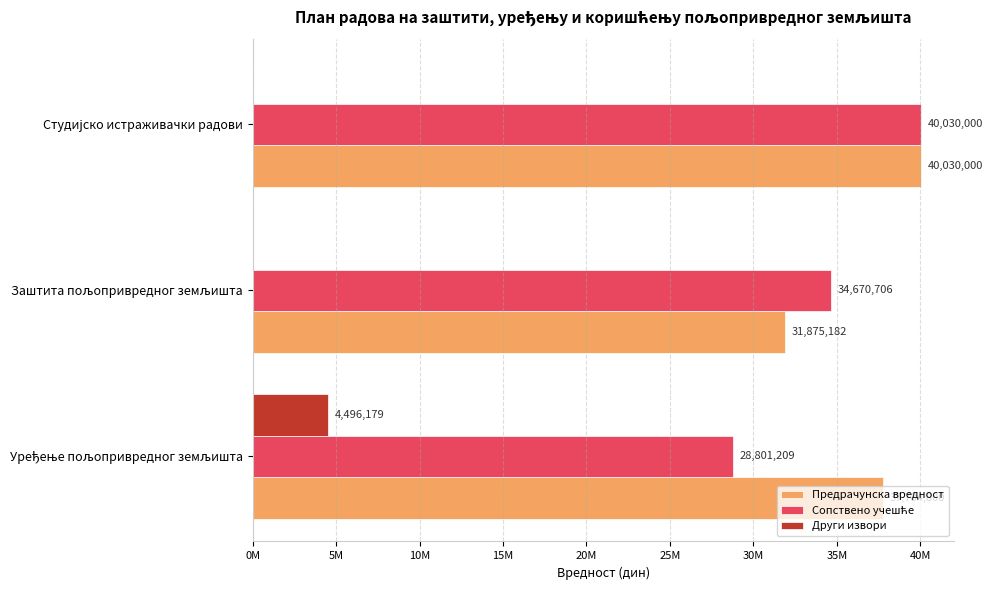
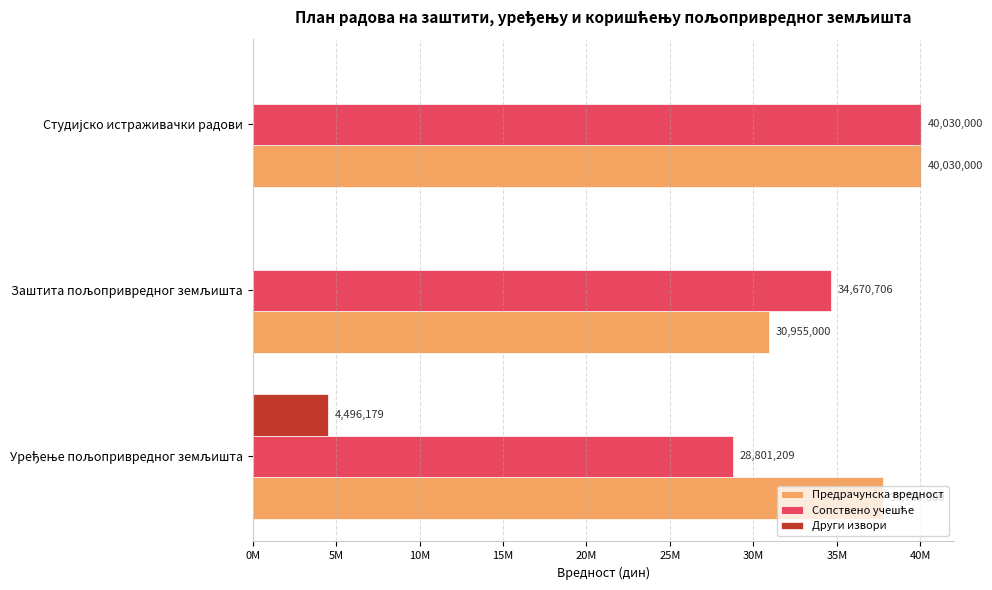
Предрачунска вредност, Заштита пољопривредног земљишта: 31,875,182 -> 30,955,000
